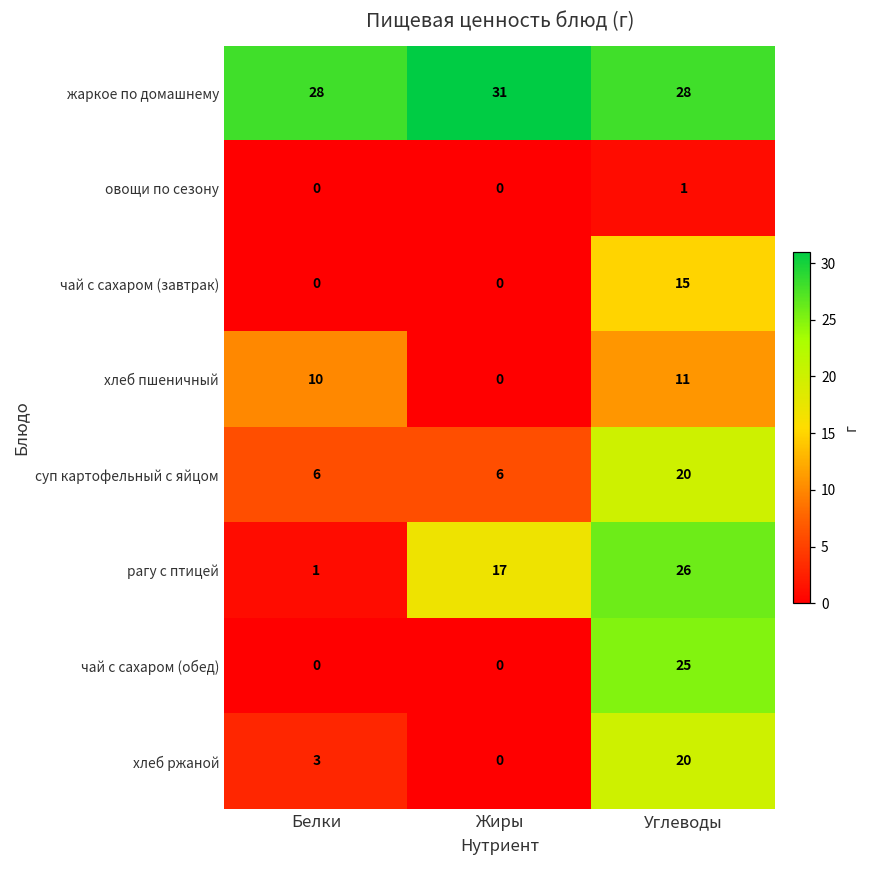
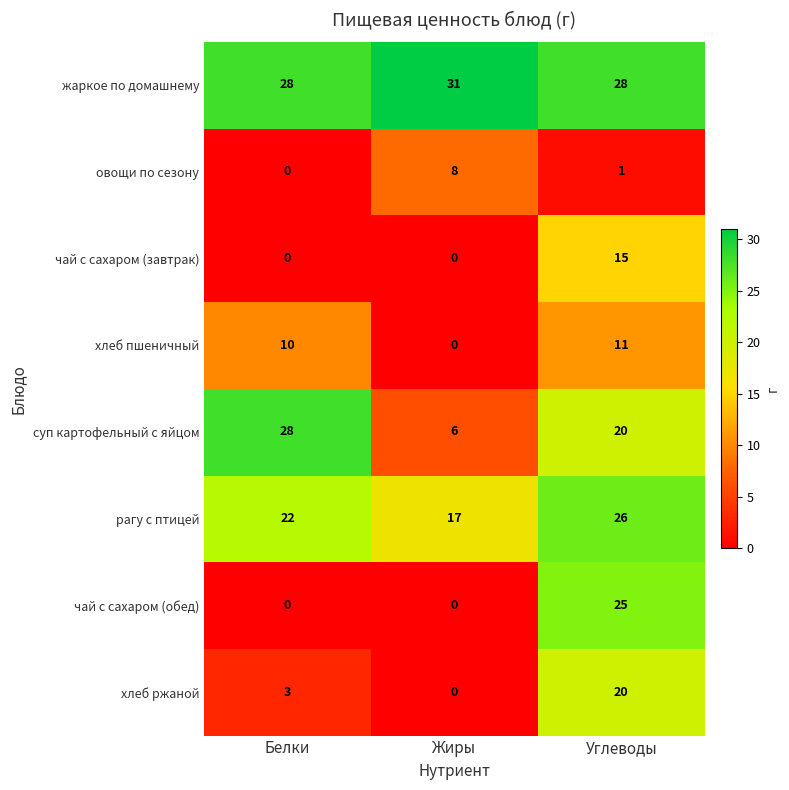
овощи по сезону, Жиры: 0 -> 8
суп картофельный с яйцом, Белки: 6 -> 28
рагу с птицей, Белки: 1 -> 22
